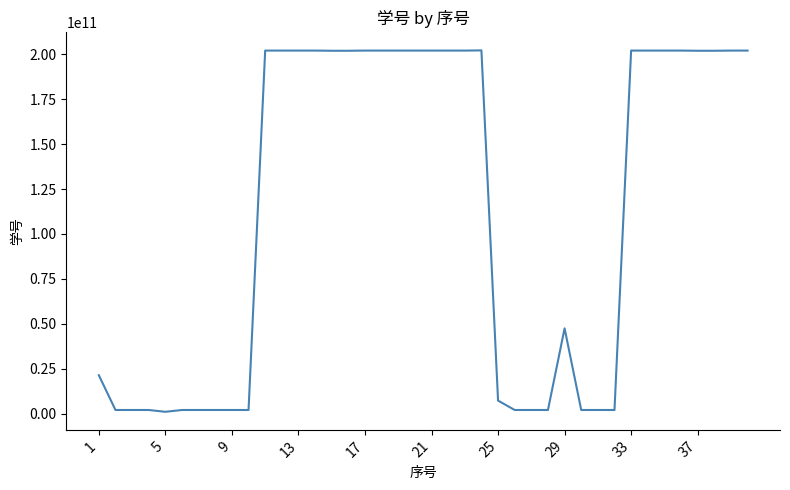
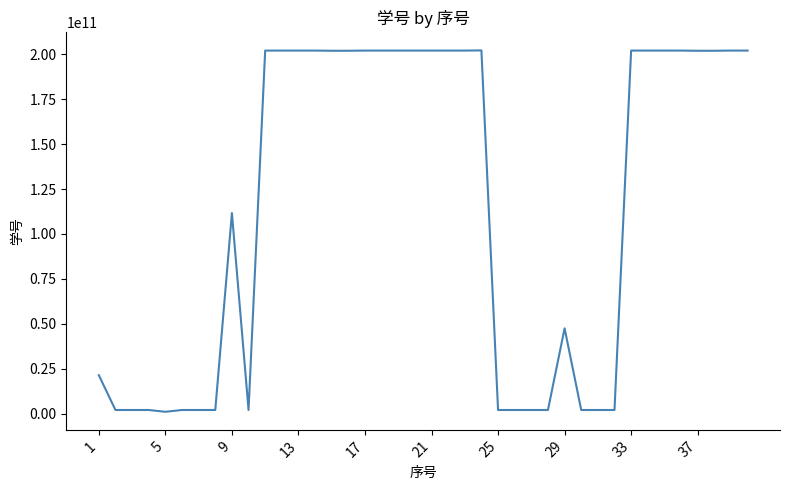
9: 2000000000 -> 112000000000
25: 7000000000 -> 2000000000
